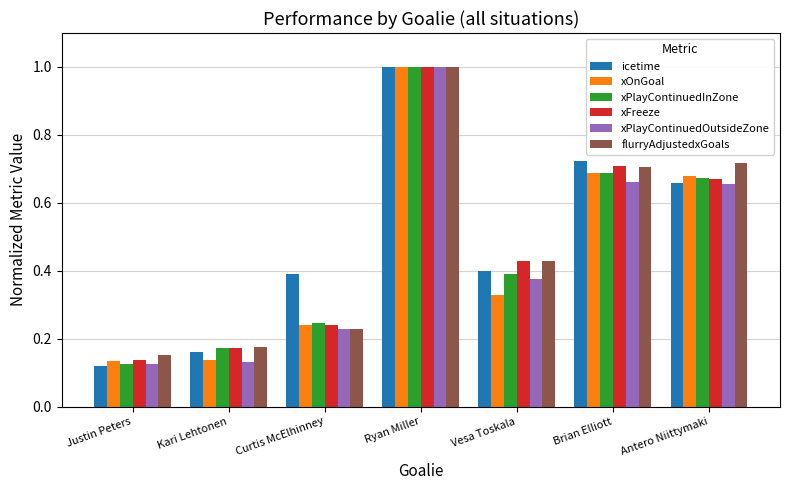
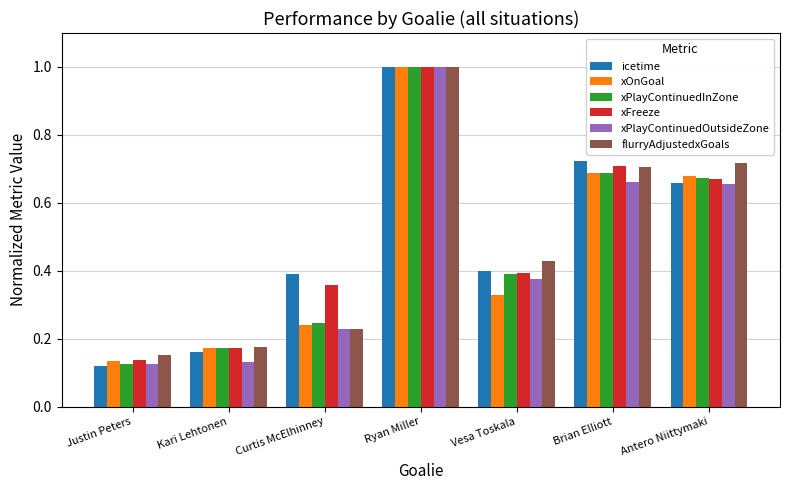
xOnGoal, Kari Lehtonen: 0.14 -> 0.17
xFreeze, Curtis McElhinney: 0.24 -> 0.36
xFreeze, Vesa Toskala: 0.43 -> 0.39
